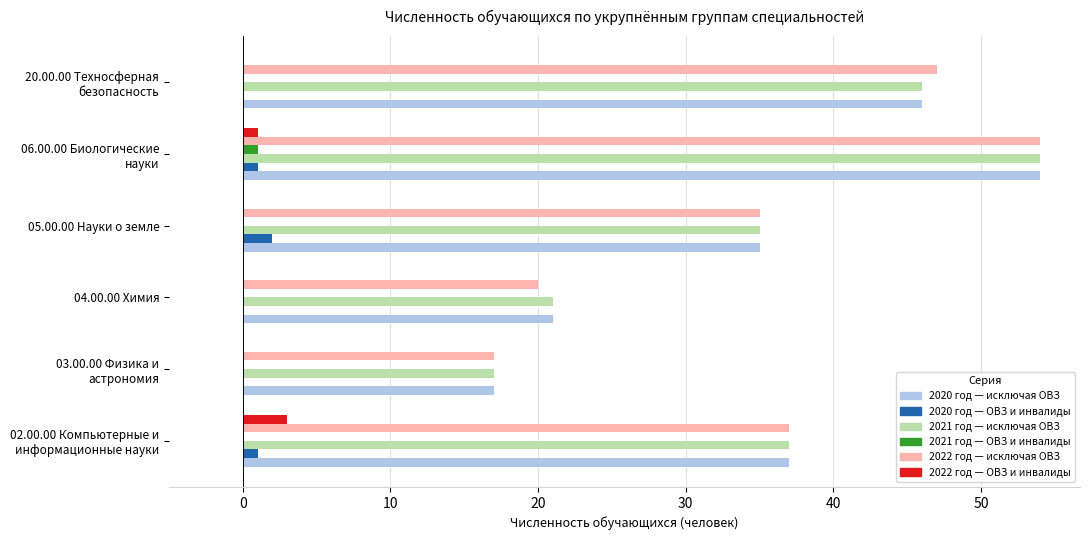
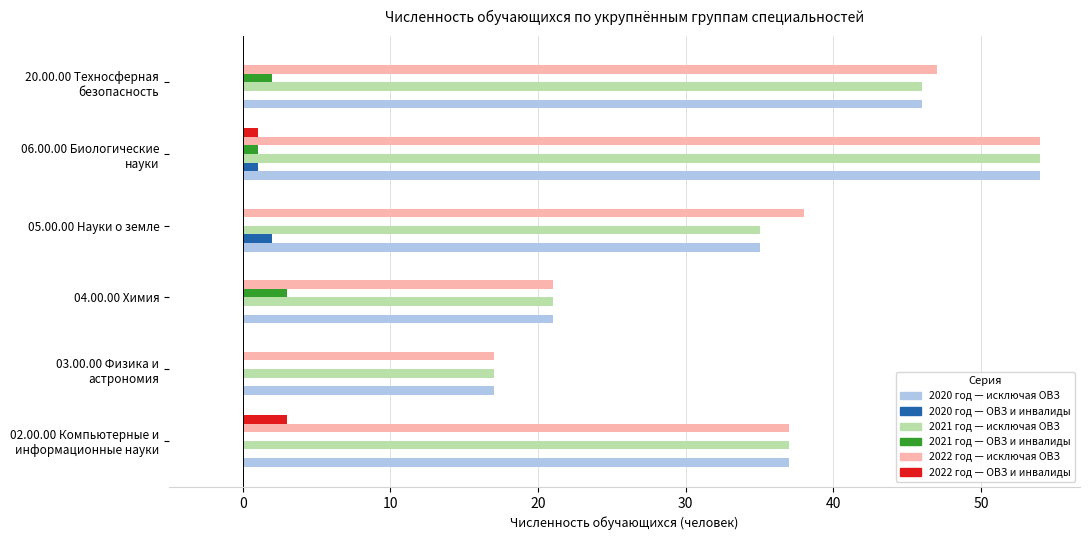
2021 год — ОВЗ и инвалиды, 20.00.00 Техносферная безопасность: 0 -> 2
2022 год — исключая ОВЗ, 05.00.00 Науки о земле: 35 -> 38
2022 год — исключая ОВЗ, 04.00.00 Химия: 20 -> 21
2021 год — ОВЗ и инвалиды, 04.00.00 Химия: 0 -> 3
2020 год — ОВЗ и инвалиды, 02.00.00 Компьютерные и информационные науки: 1 -> 0
